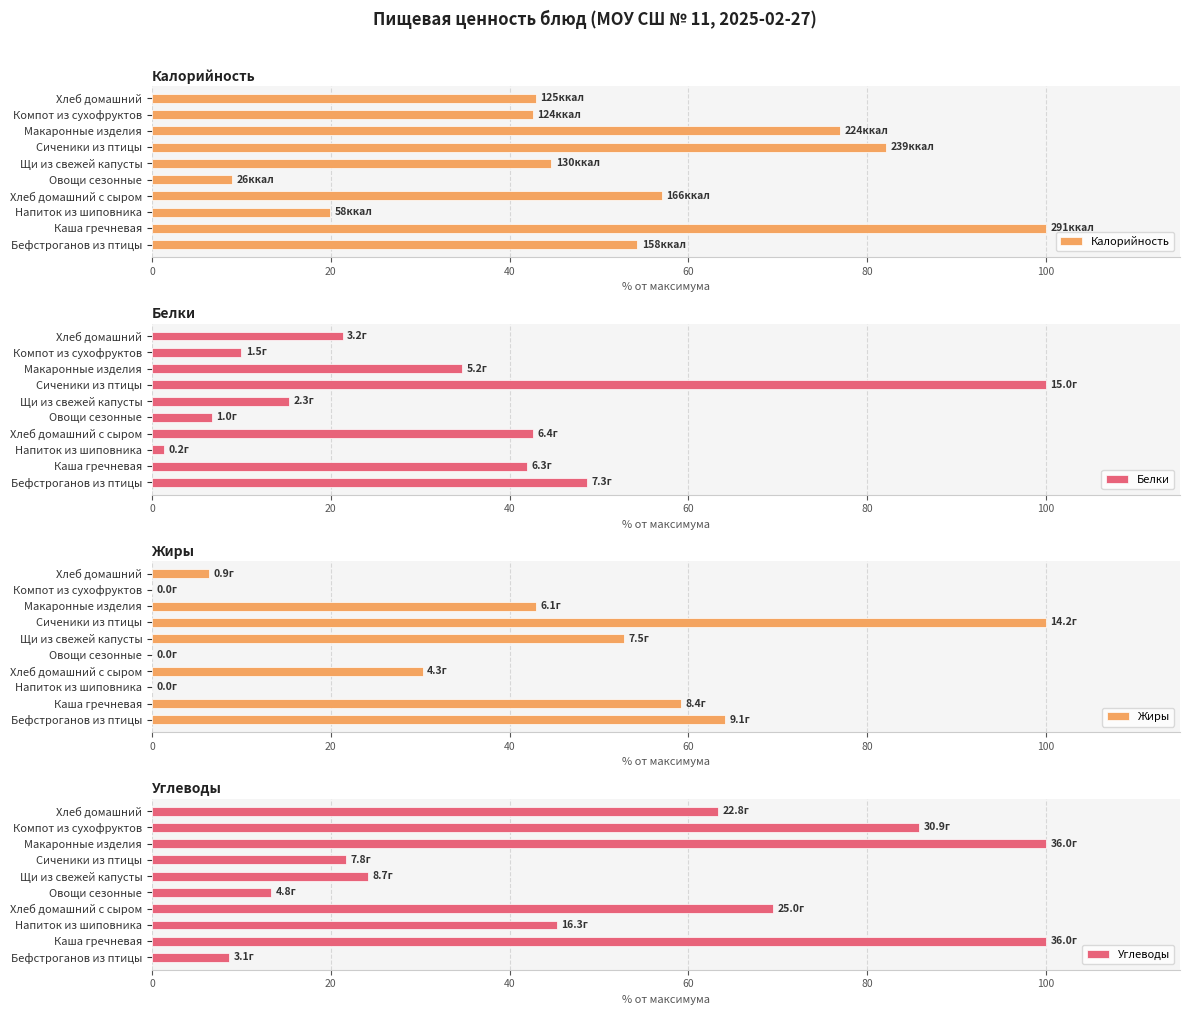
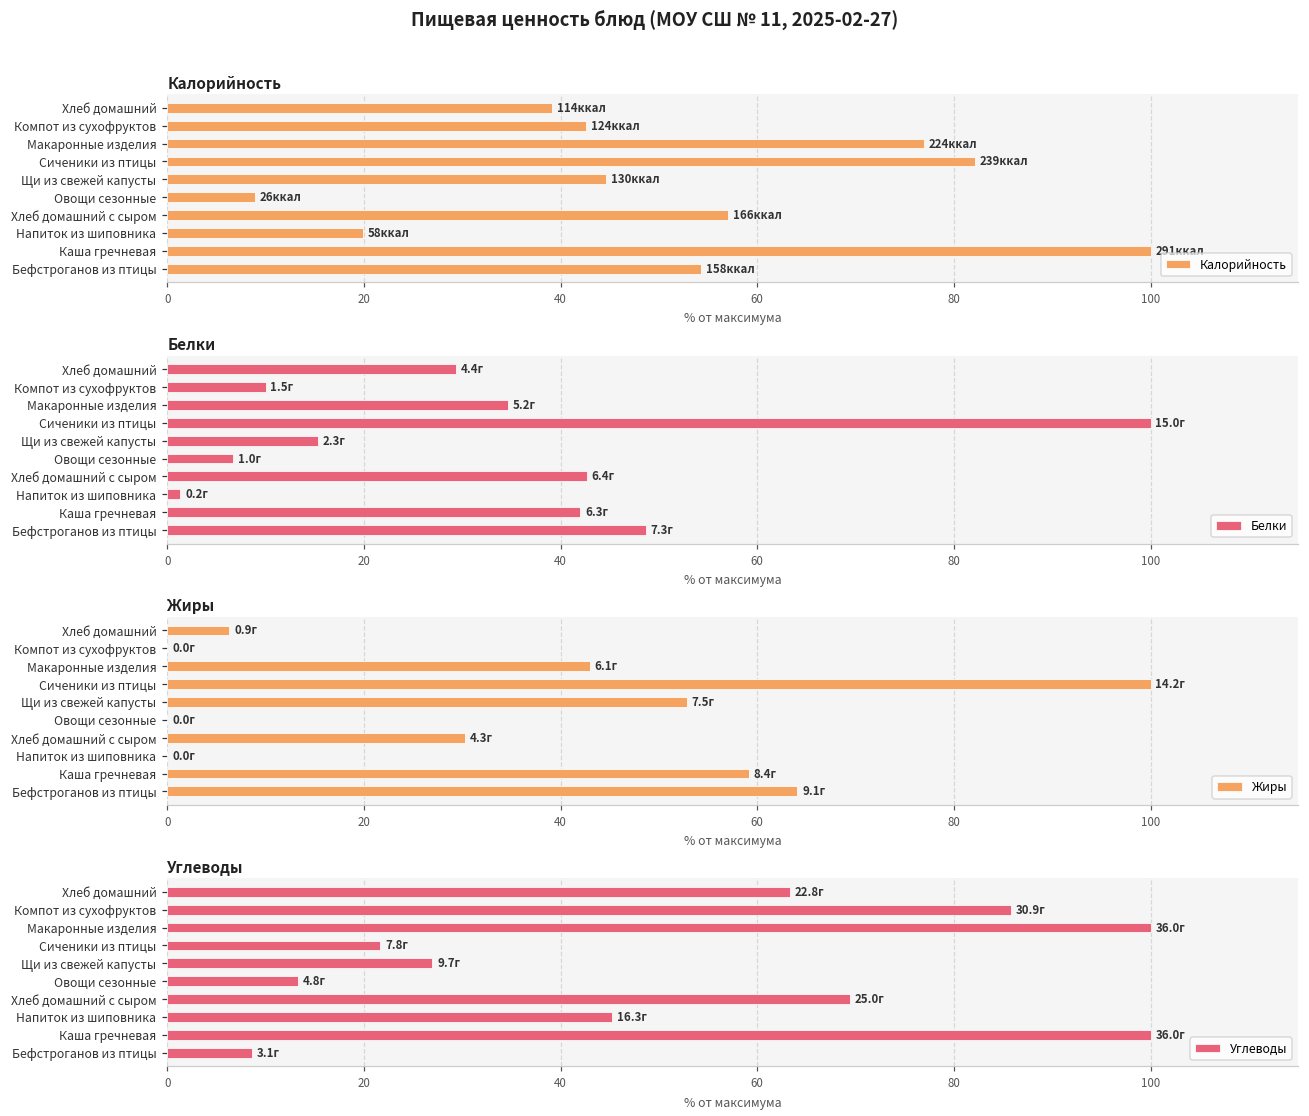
Калорийность, Хлеб домашний: 125 -> 114
Белки, Хлеб домашний: 3.2г -> 4.4г
Углеводы, Щи из свежей капусты: 8.7г -> 9.7г
